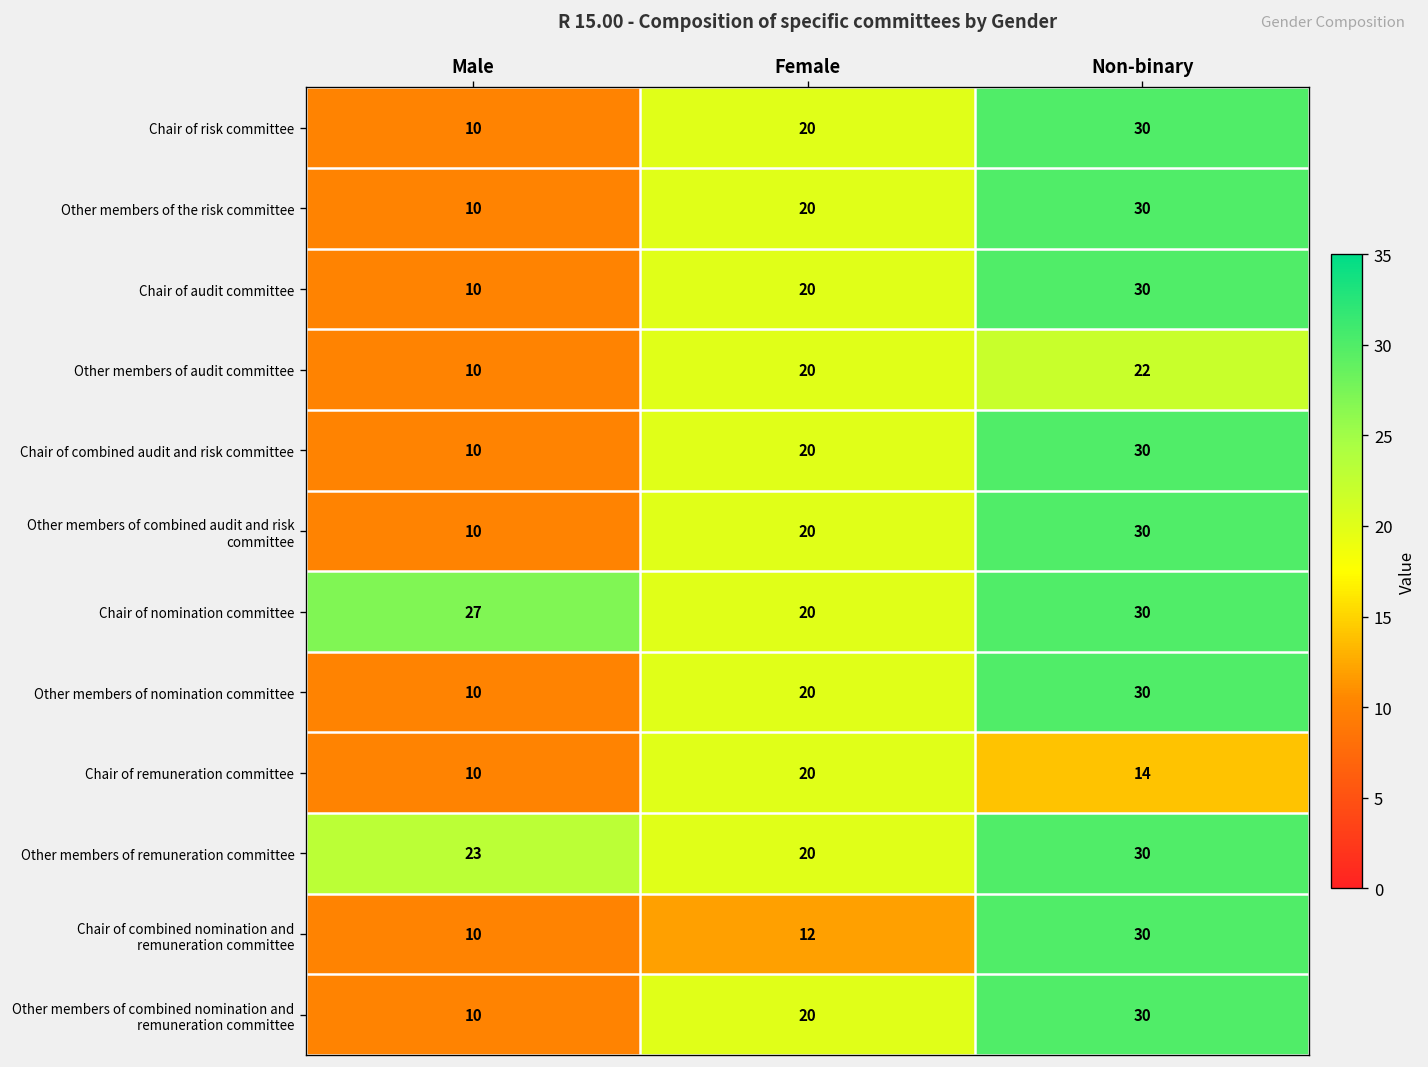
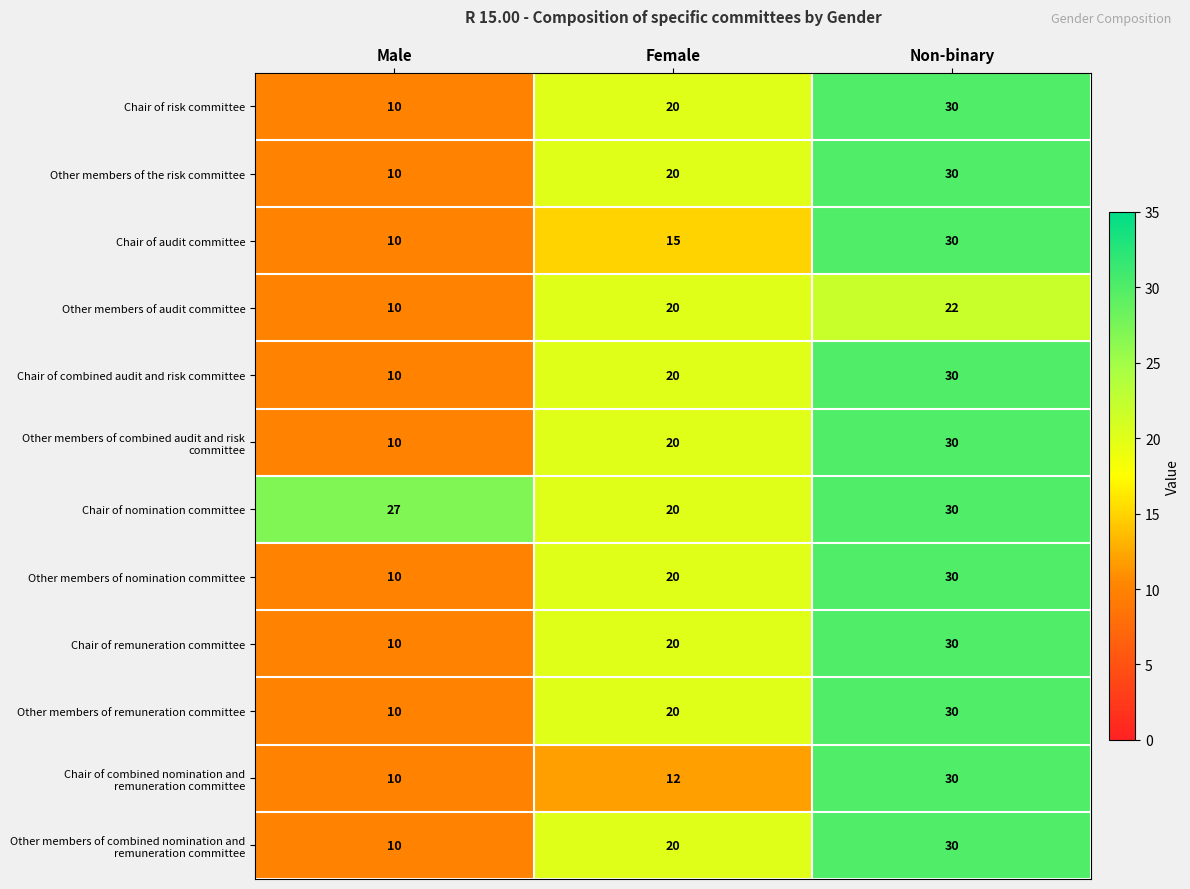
Chair of audit committee, Female: 20 -> 15
Chair of remuneration committee, Non-binary: 14 -> 30
Other members of remuneration committee, Male: 23 -> 10
